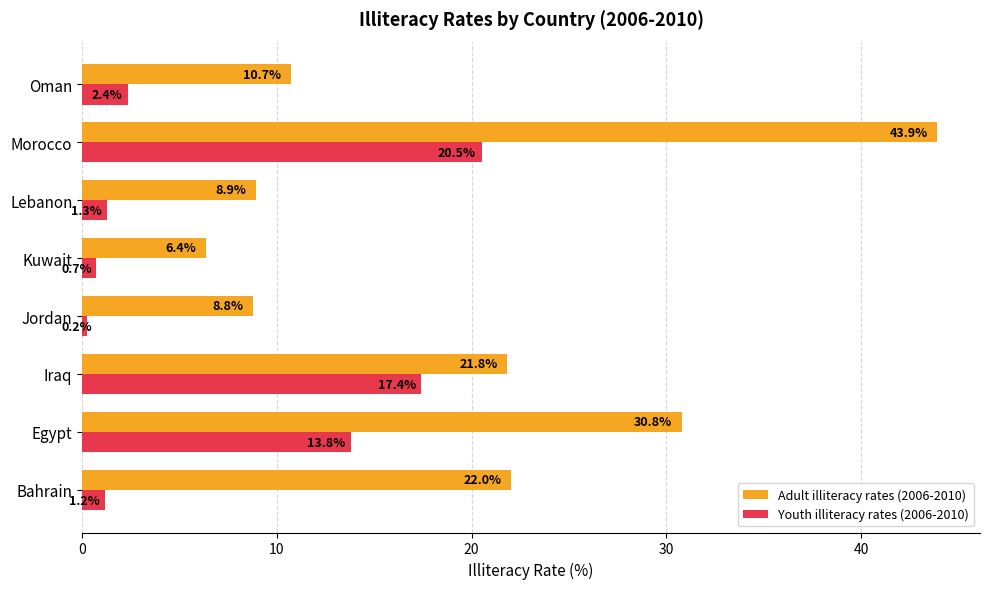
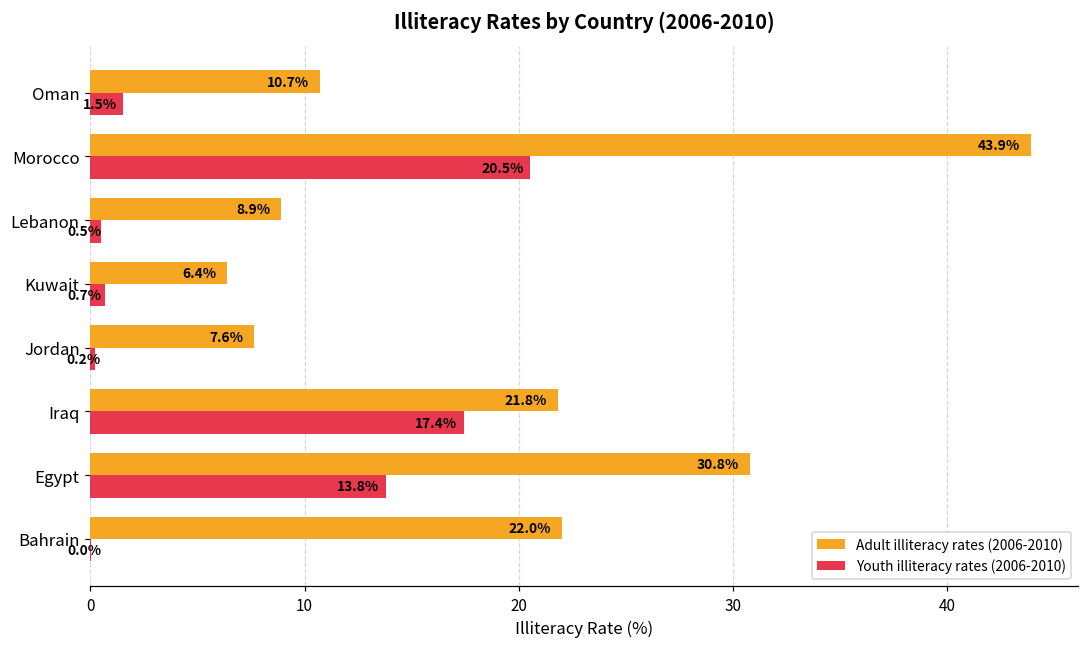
Youth illiteracy rates (2006-2010), Oman: 2.4% -> 1.5%
Youth illiteracy rates (2006-2010), Lebanon: 1.3% -> 0.5%
Adult illiteracy rates (2006-2010), Jordan: 8.8% -> 7.6%
Youth illiteracy rates (2006-2010), Bahrain: 1.2% -> 0.0%
